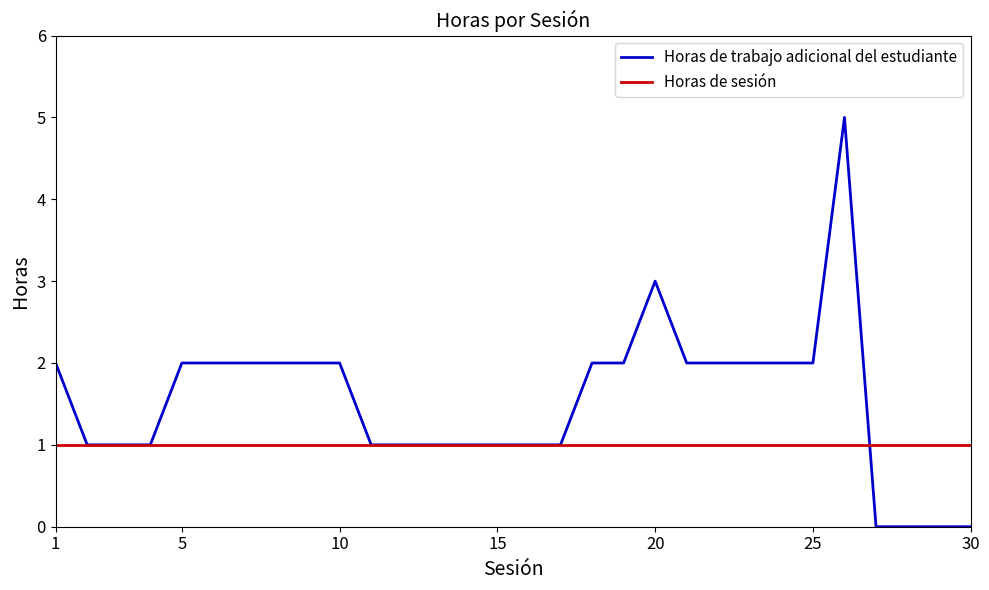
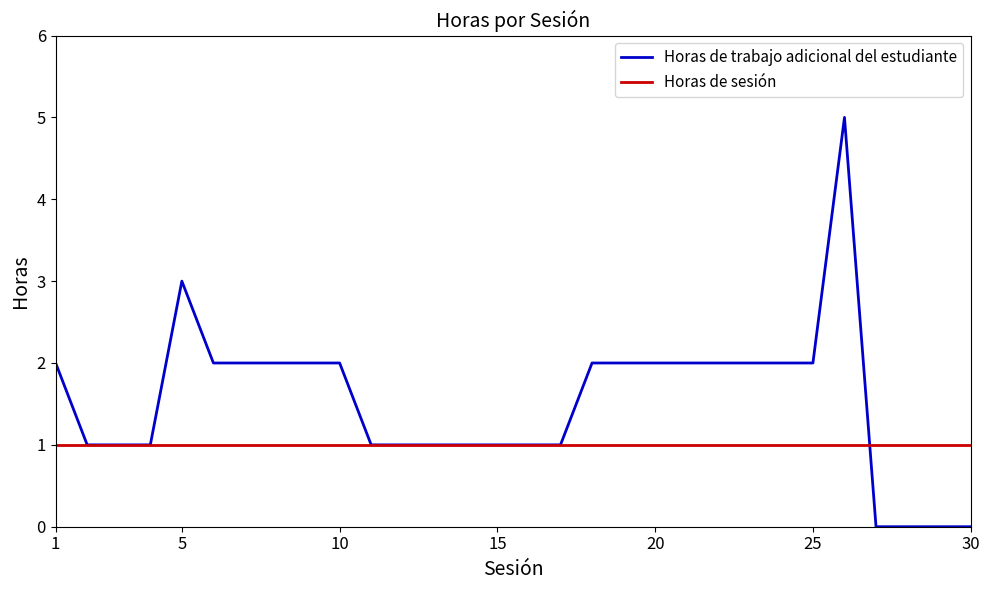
Horas de trabajo adicional del estudiante, 5: 2 -> 3
Horas de trabajo adicional del estudiante, 20: 3 -> 2
